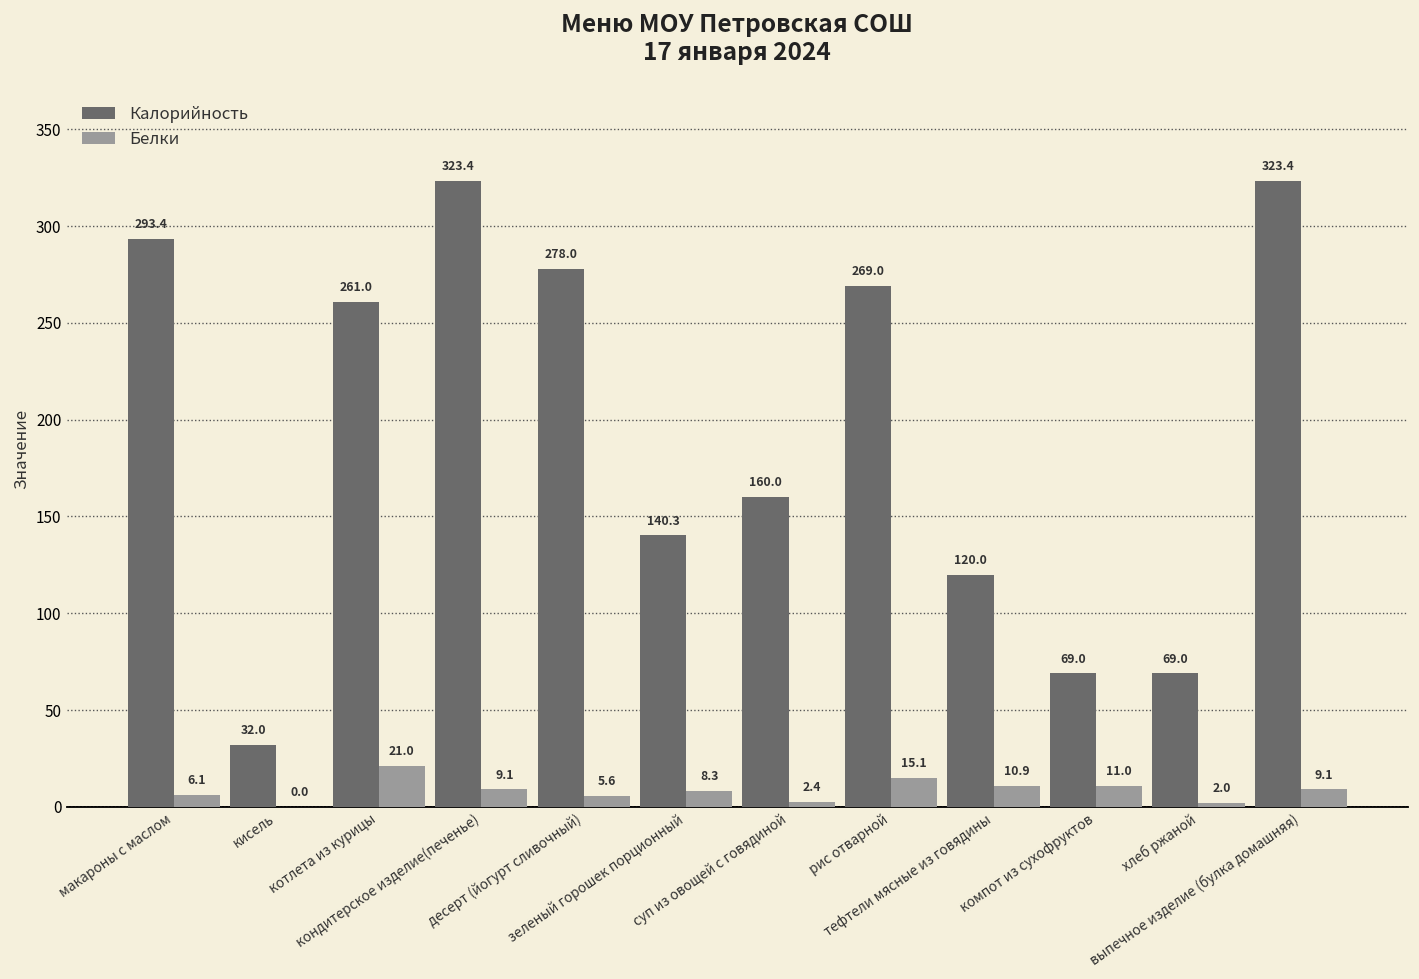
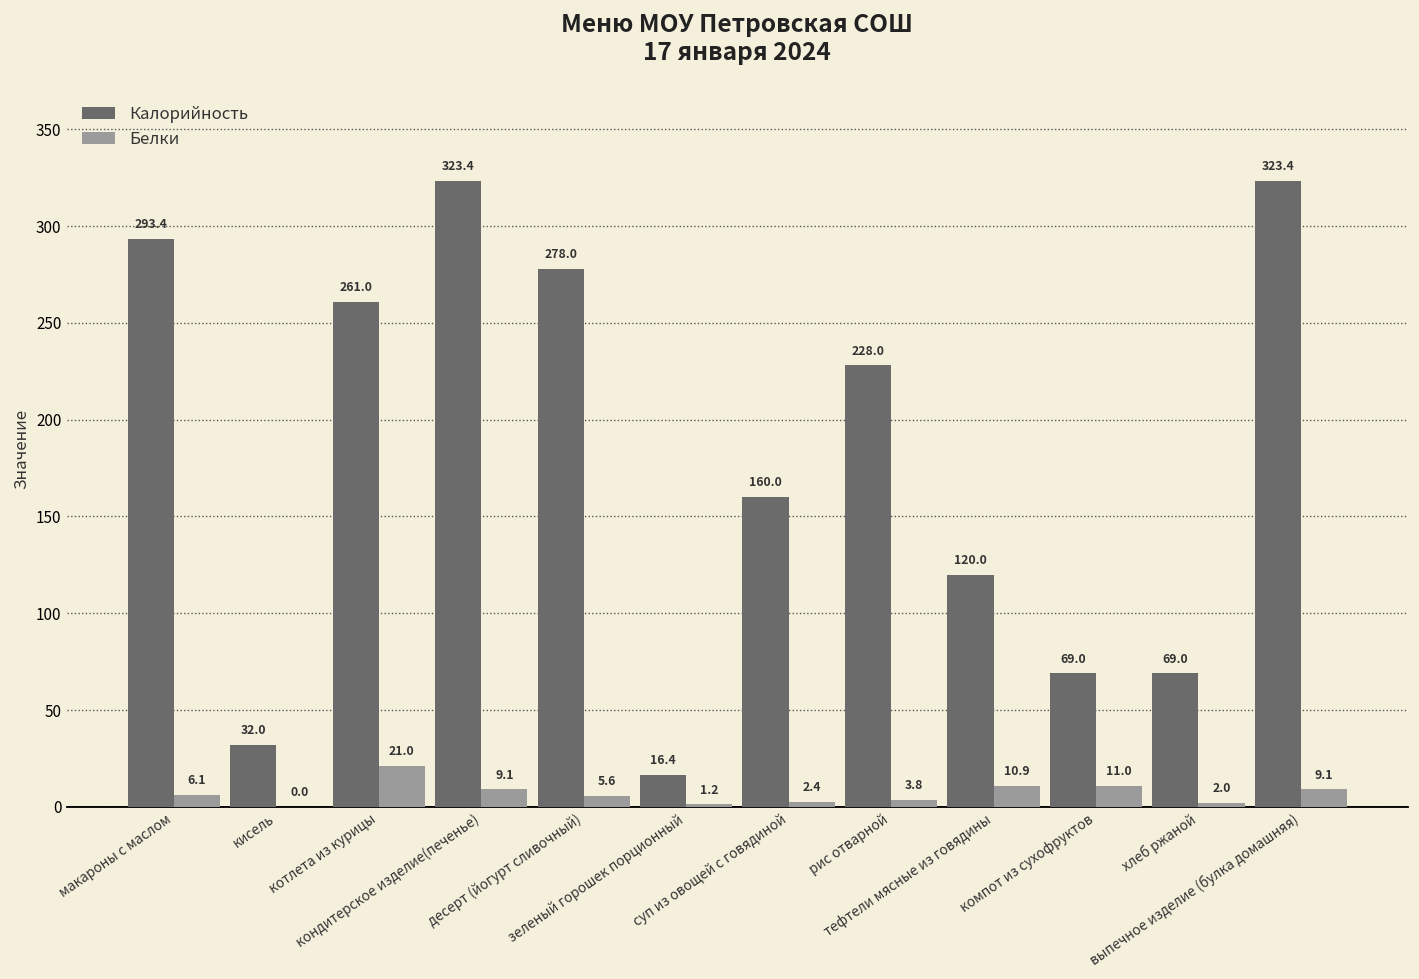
Калорийность, зеленый горошек порционный: 140.3 -> 16.4
Белки, зеленый горошек порционный: 8.3 -> 1.2
Калорийность, рис отварной: 269.0 -> 228.0
Белки, рис отварной: 15.1 -> 3.8
